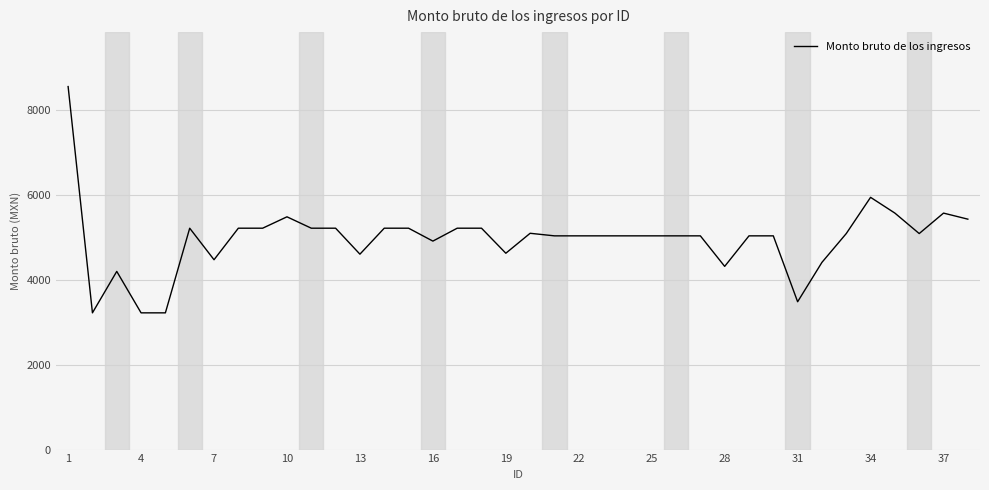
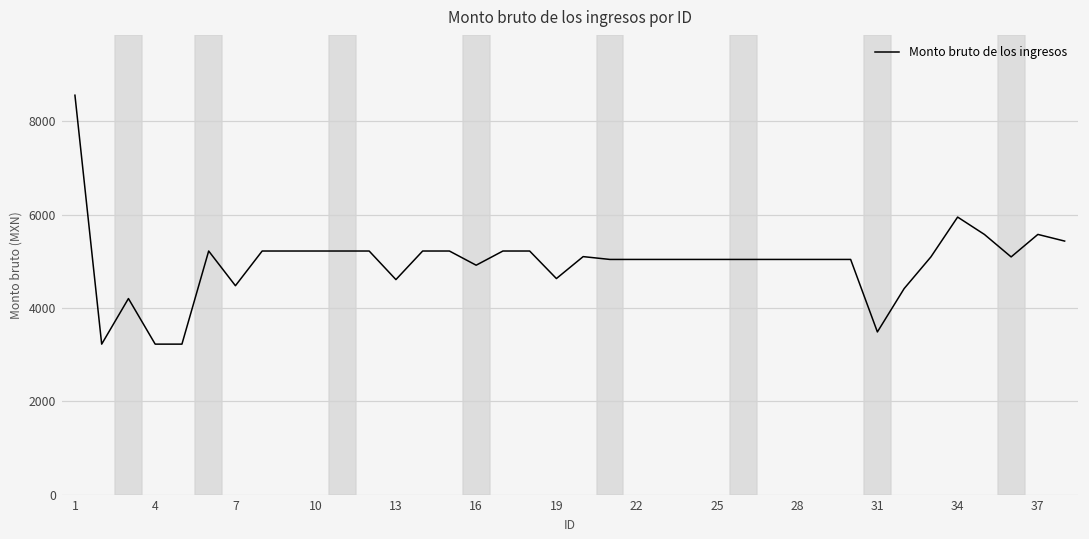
10: 5500 -> 5200
28: 4300 -> 5000
